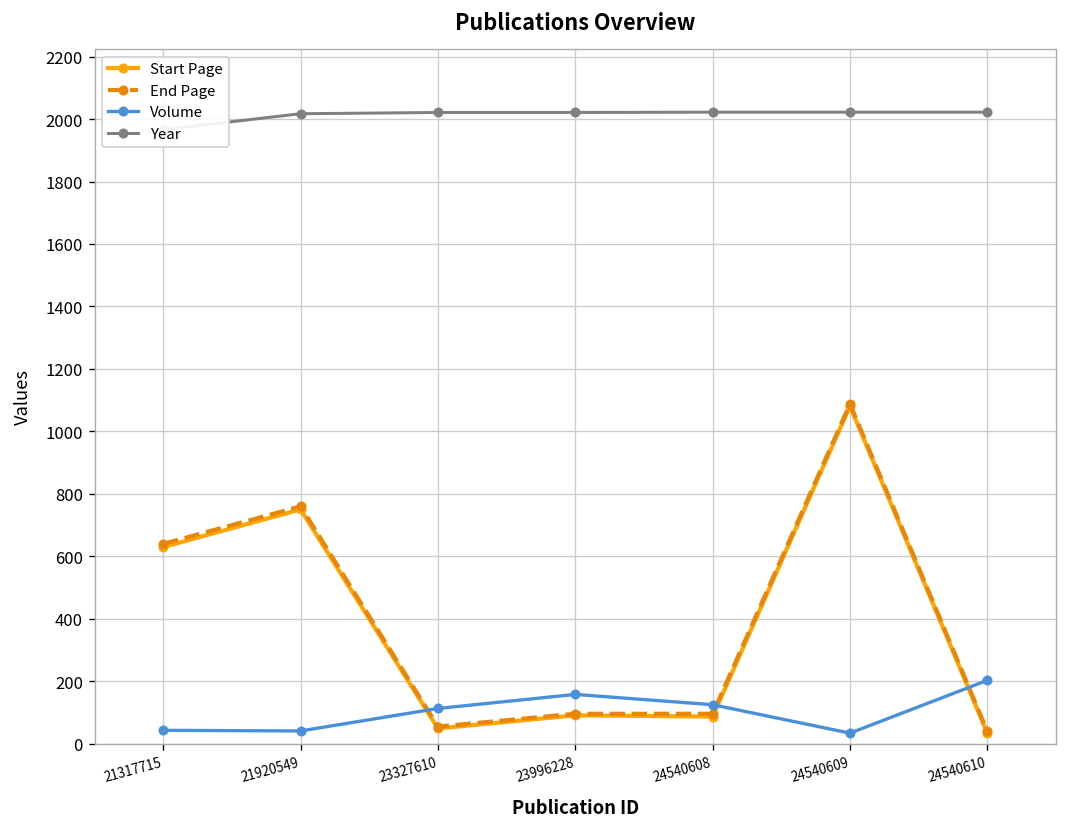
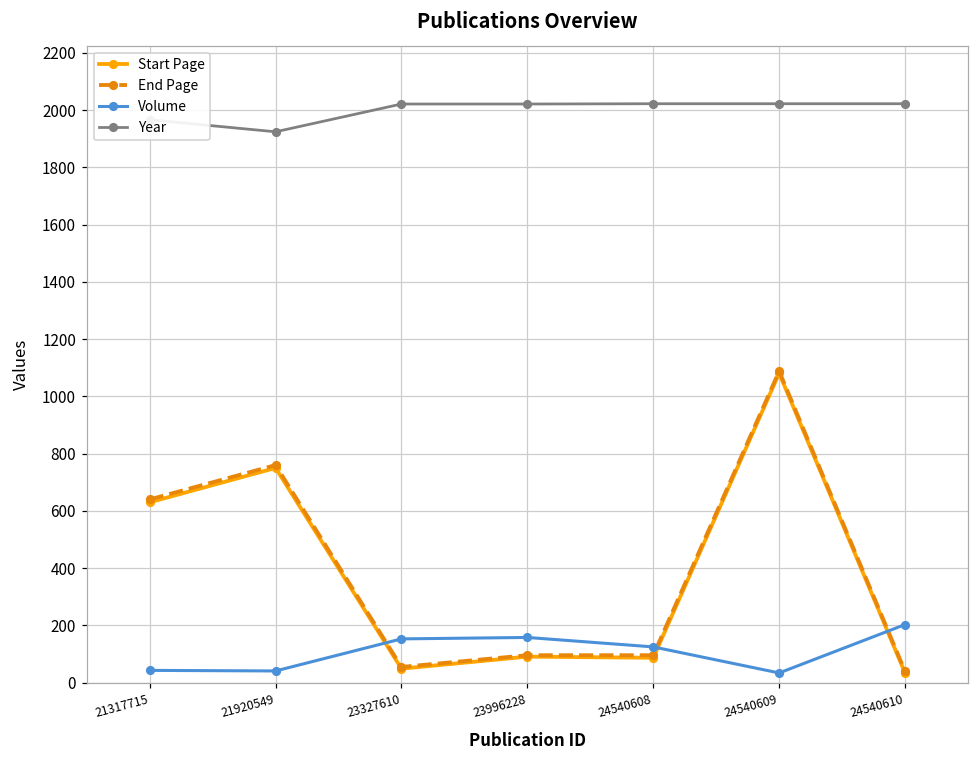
Year, 21920549: 2020 -> 1920
Volume, 23327610: 110 -> 150
